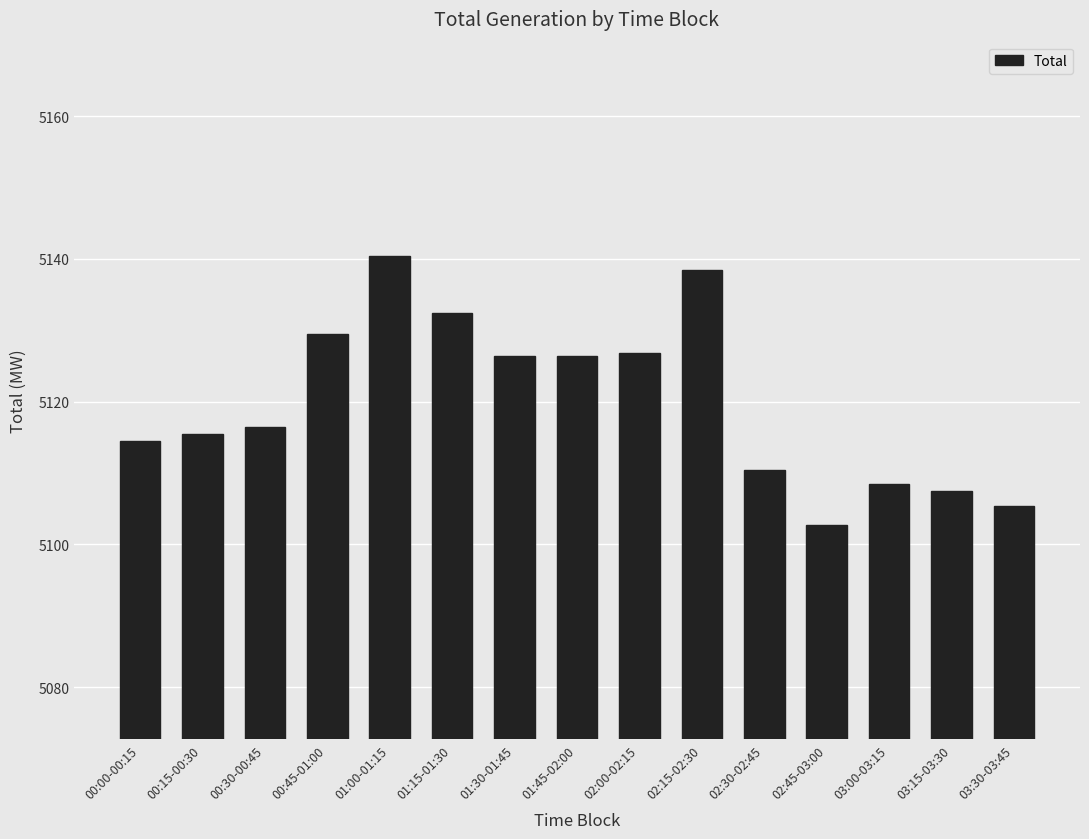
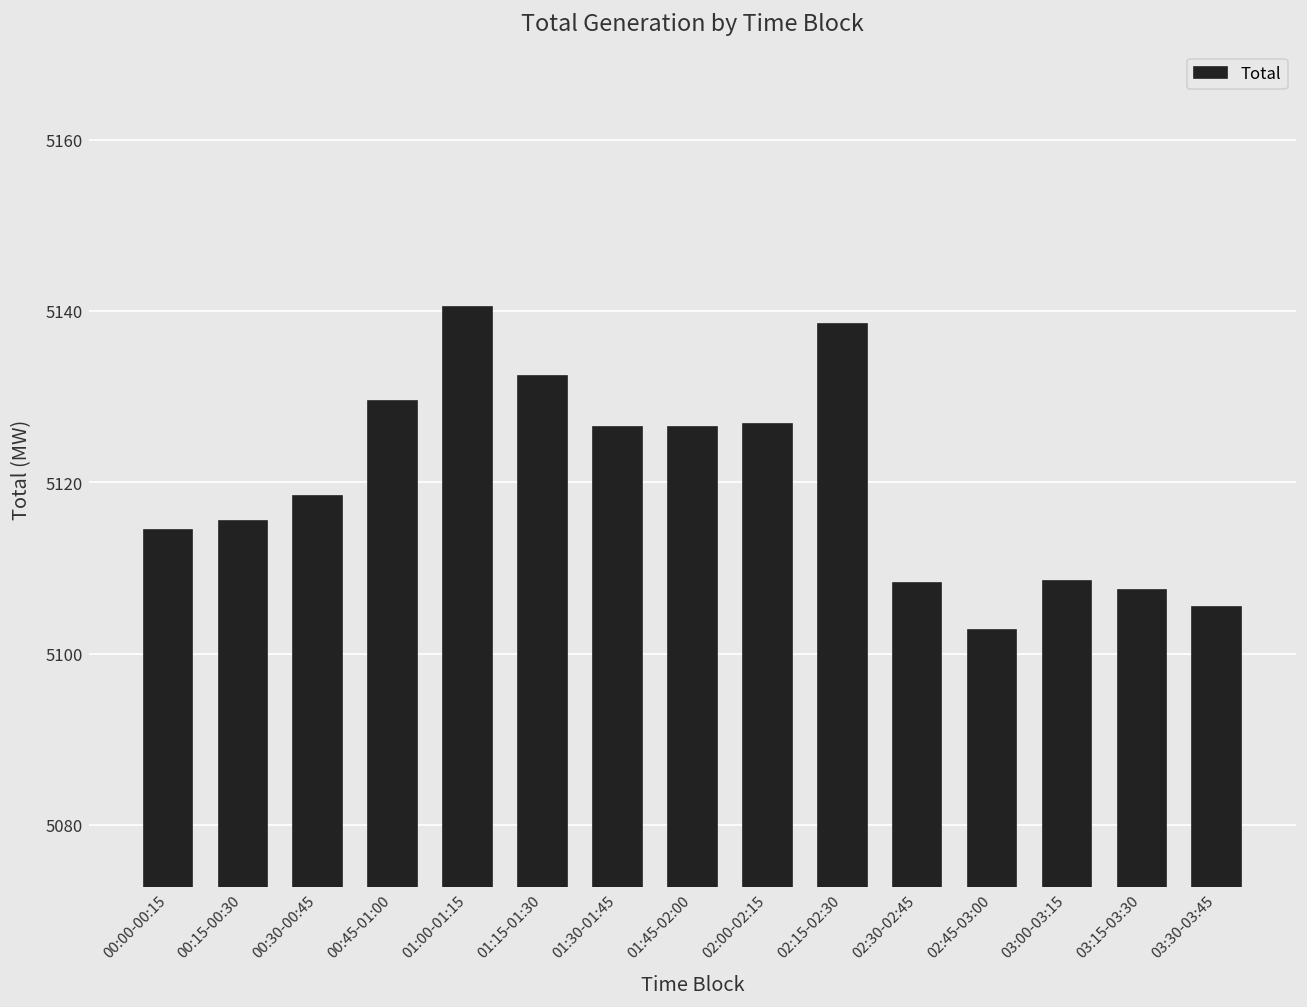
00:30-00:45: 5116 -> 5118
02:30-02:45: 5110 -> 5108
